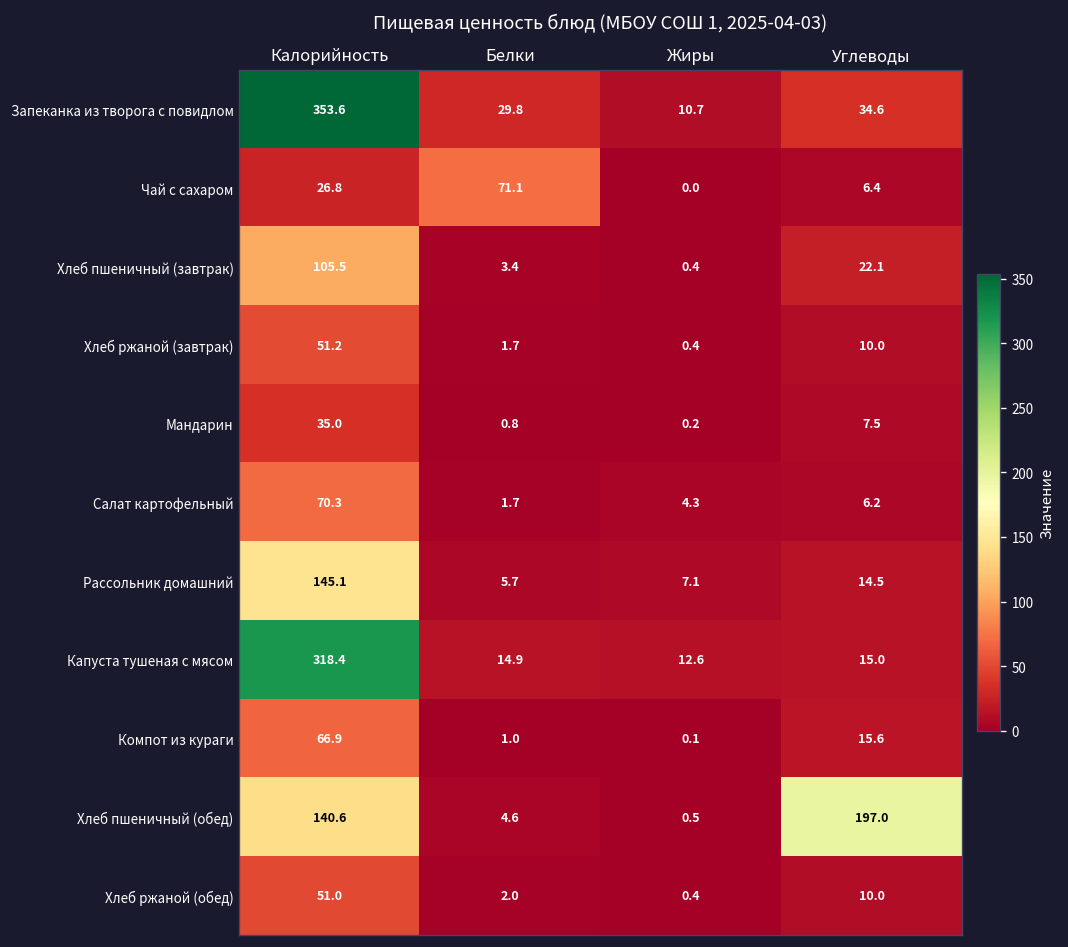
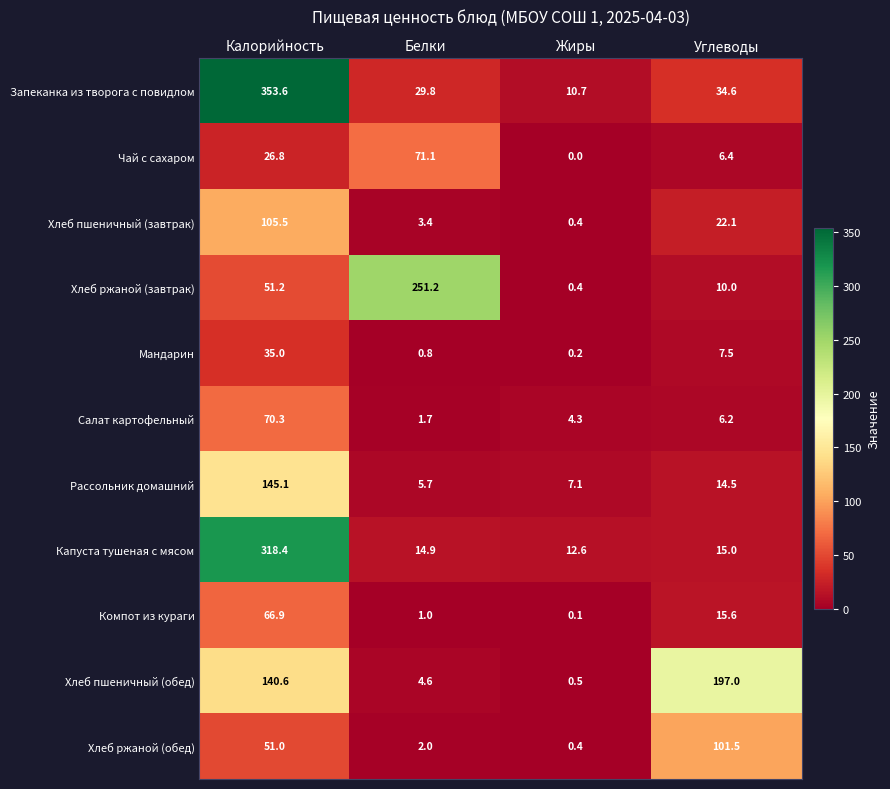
Хлеб ржаной (завтрак), Белки: 1.7 -> 251.2
Хлеб ржаной (обед), Углеводы: 10.0 -> 101.5
